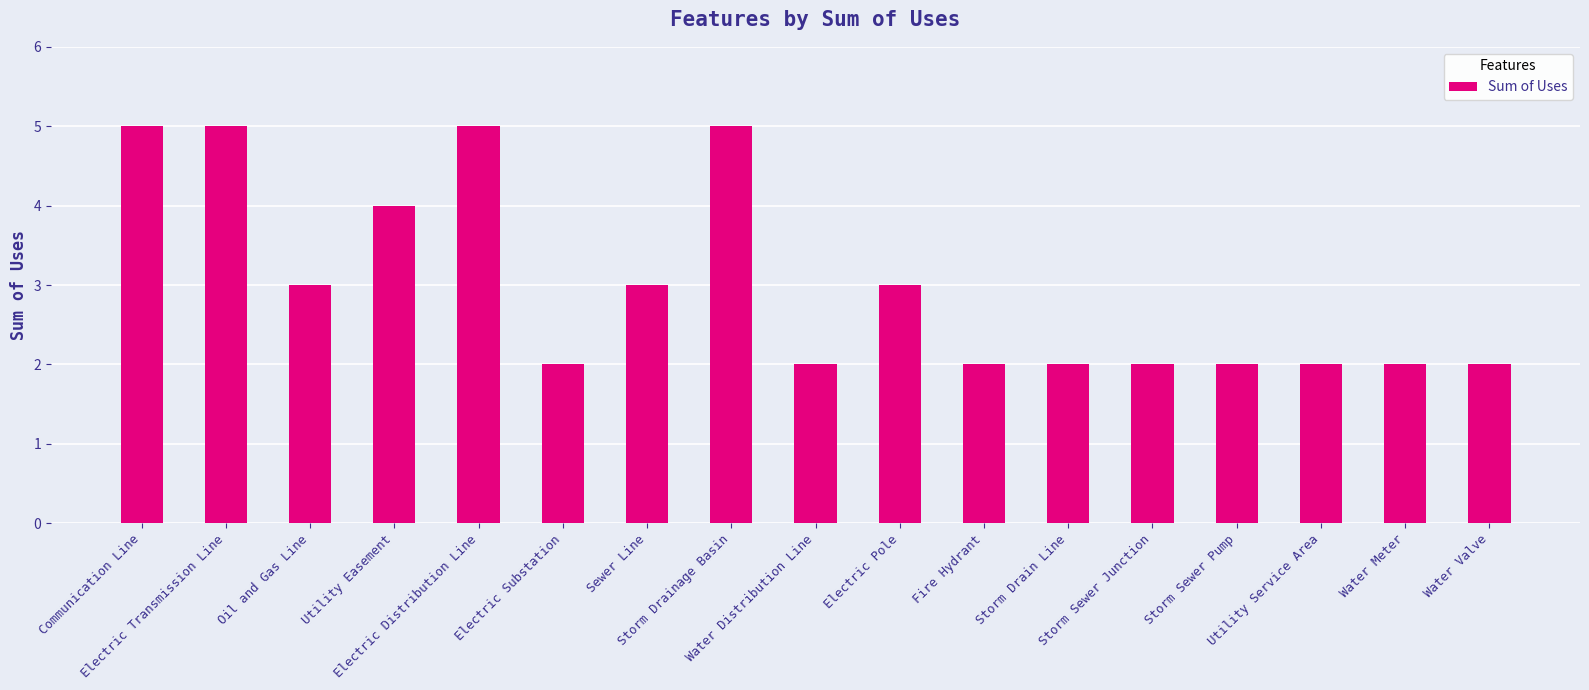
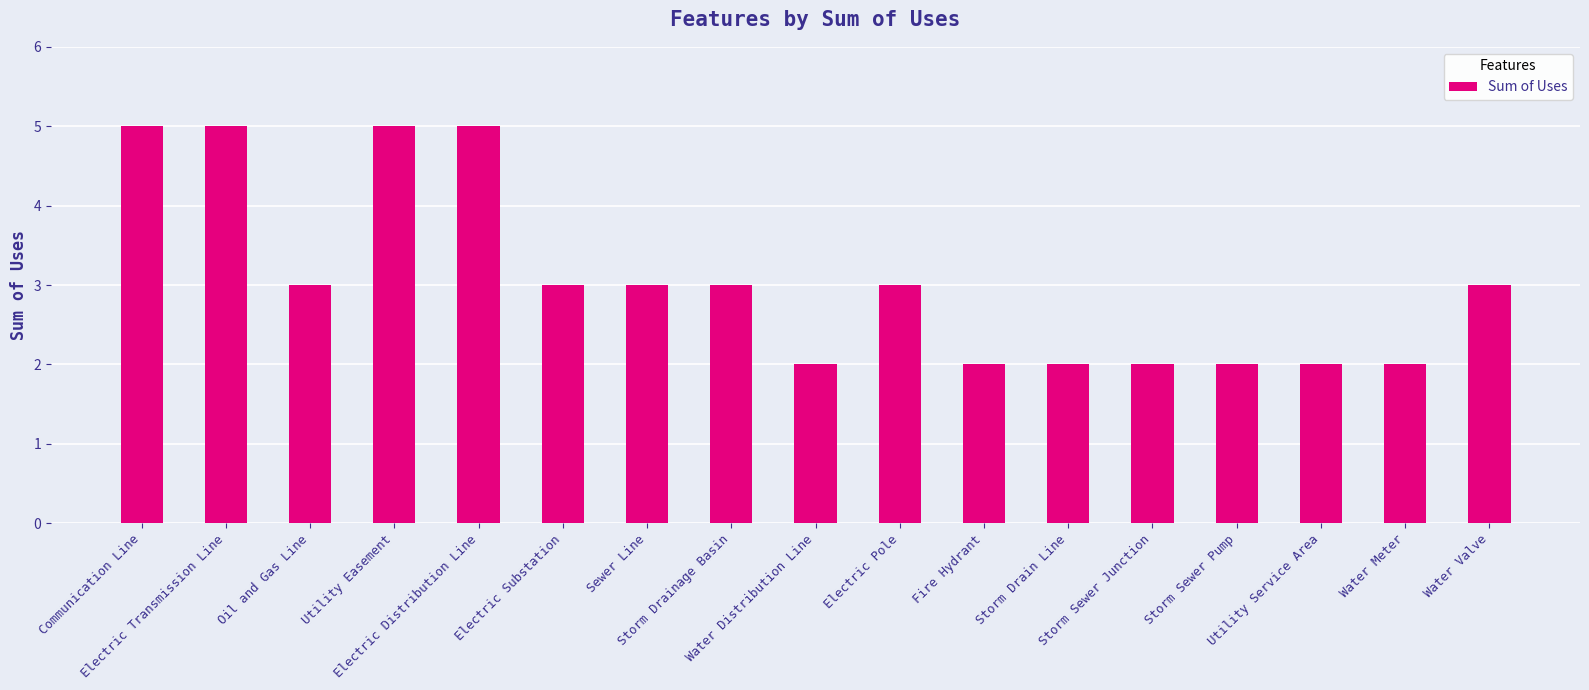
Utility Easement: 4 -> 5
Electric Substation: 2 -> 3
Storm Drainage Basin: 5 -> 3
Water Valve: 2 -> 3
